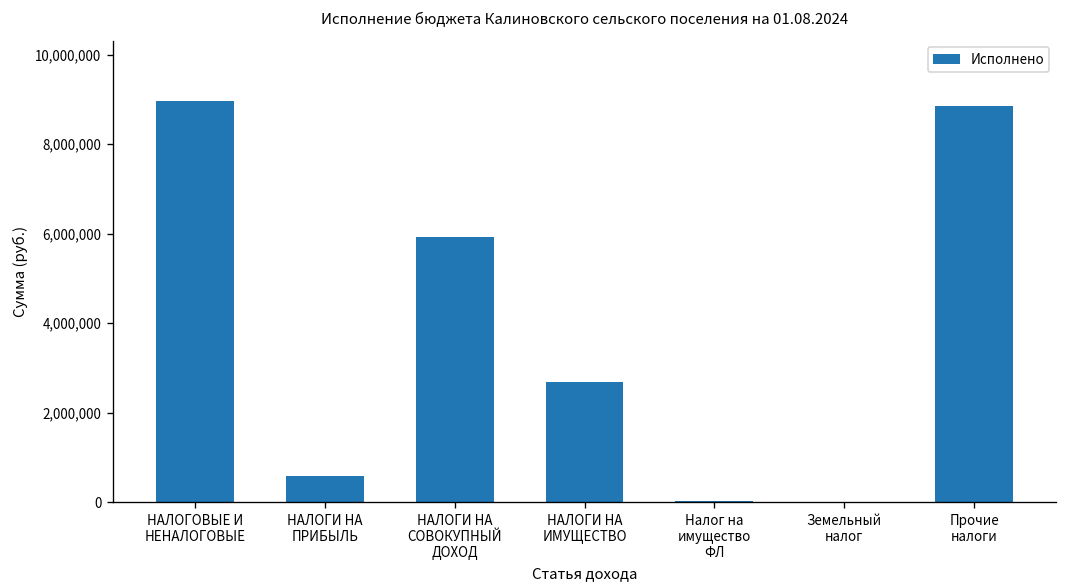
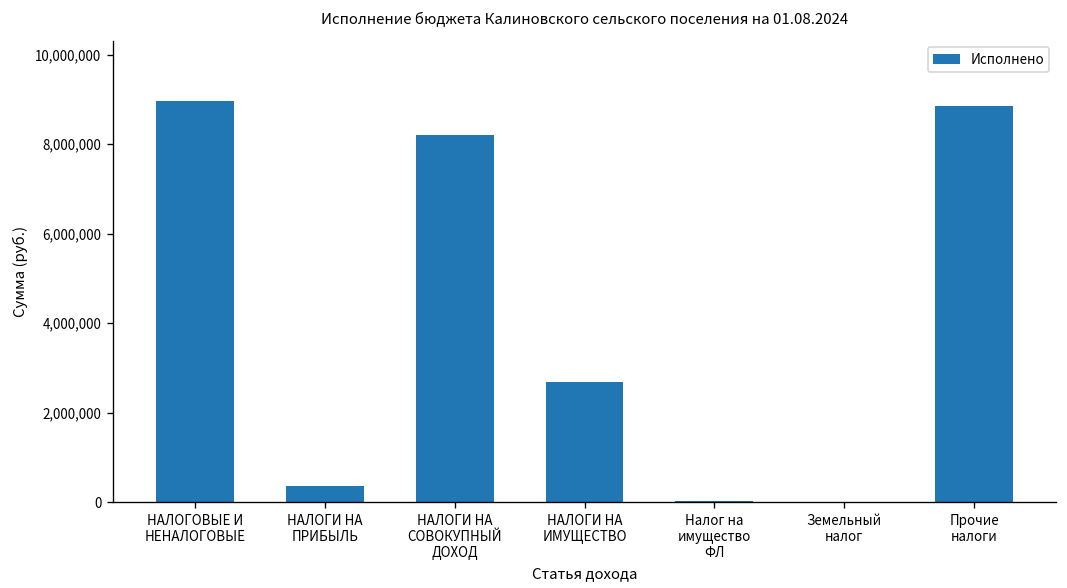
НАЛОГИ НА ПРИБЫЛЬ: 600,000 -> 400,000
НАЛОГИ НА СОВОКУПНЫЙ ДОХОД: 5,900,000 -> 8,200,000
